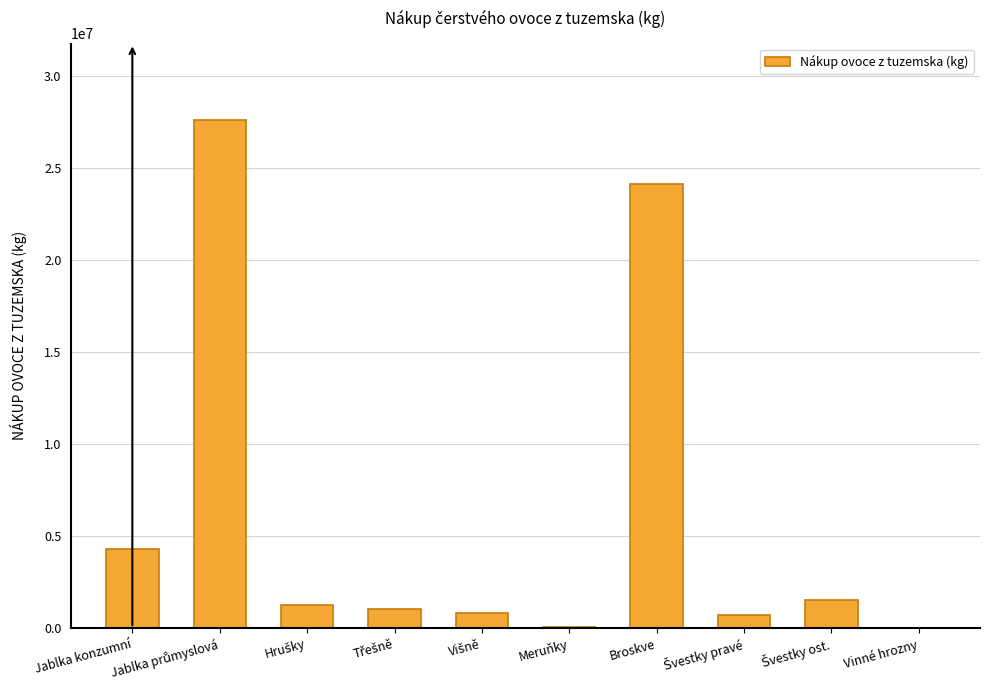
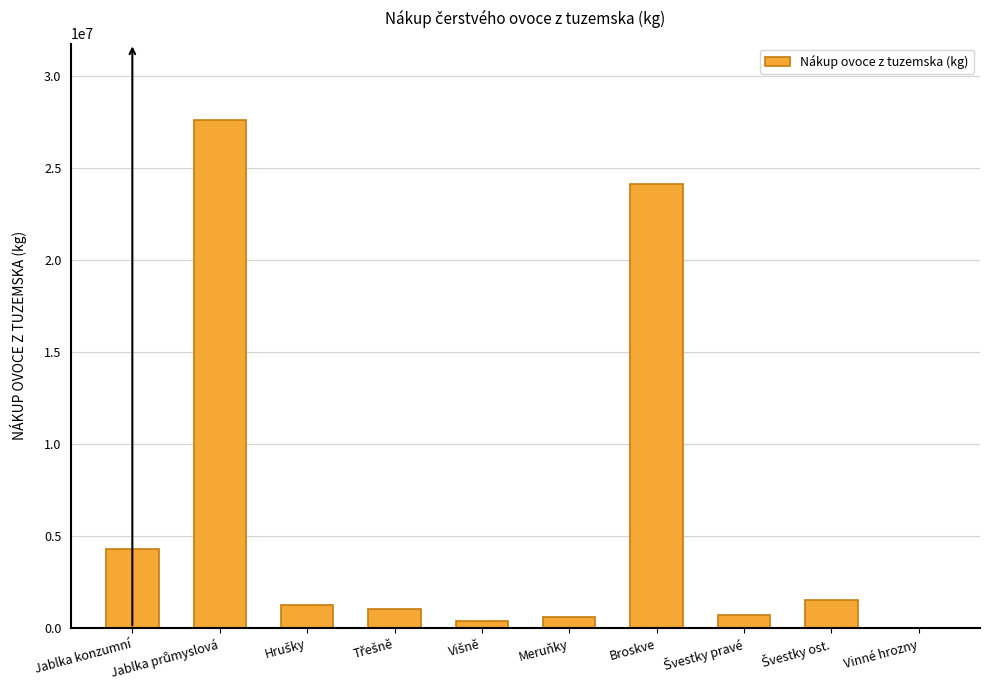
Višně: 800000 -> 400000
Meruňky: 100000 -> 600000
